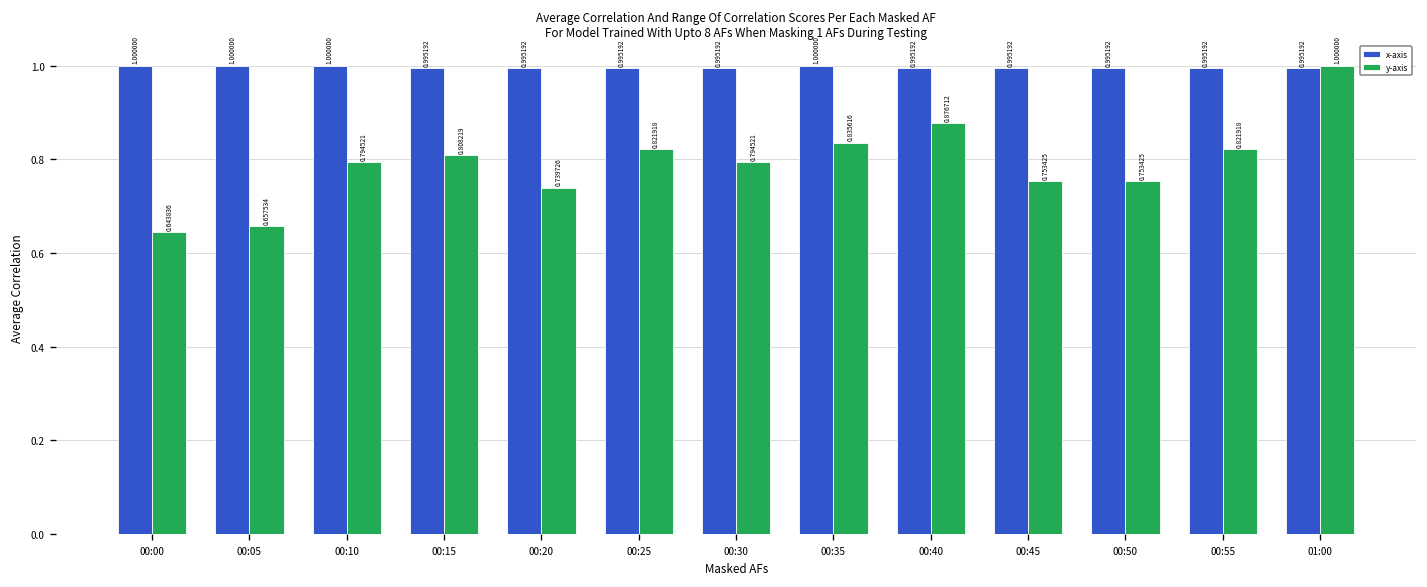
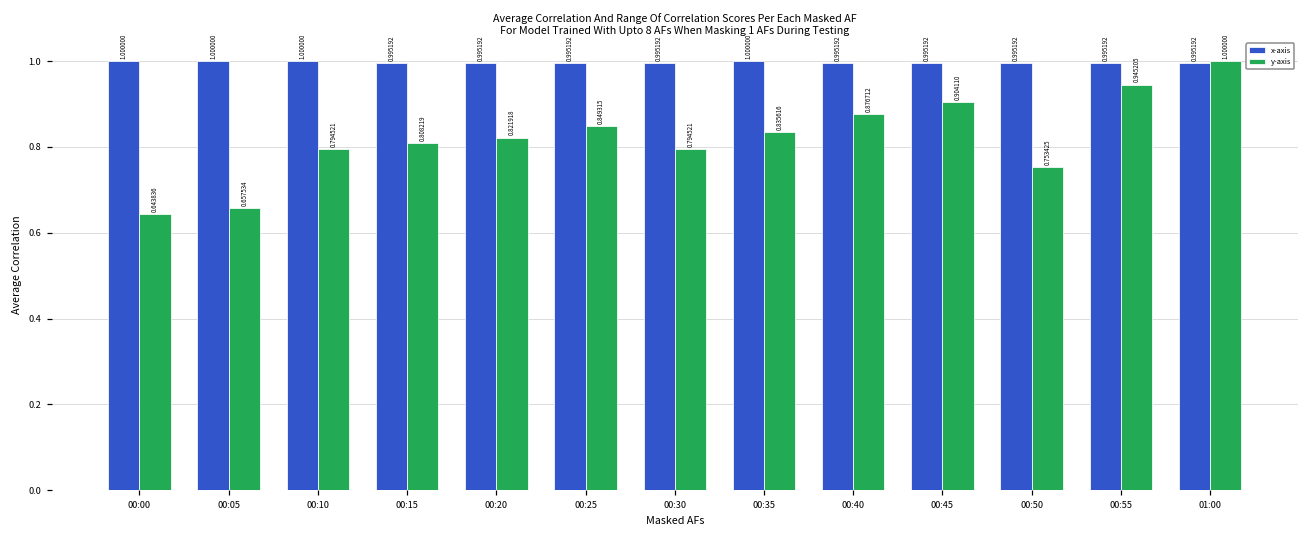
y-axis, 00:20: 0.739726 -> 0.821918
y-axis, 00:25: 0.821918 -> 0.849315
y-axis, 00:45: 0.753425 -> 0.904110
y-axis, 00:55: 0.821918 -> 0.945205
